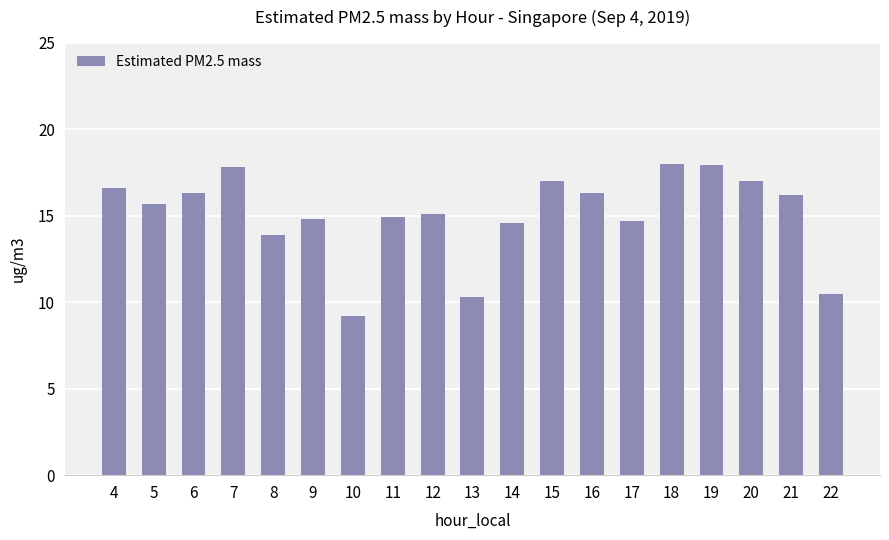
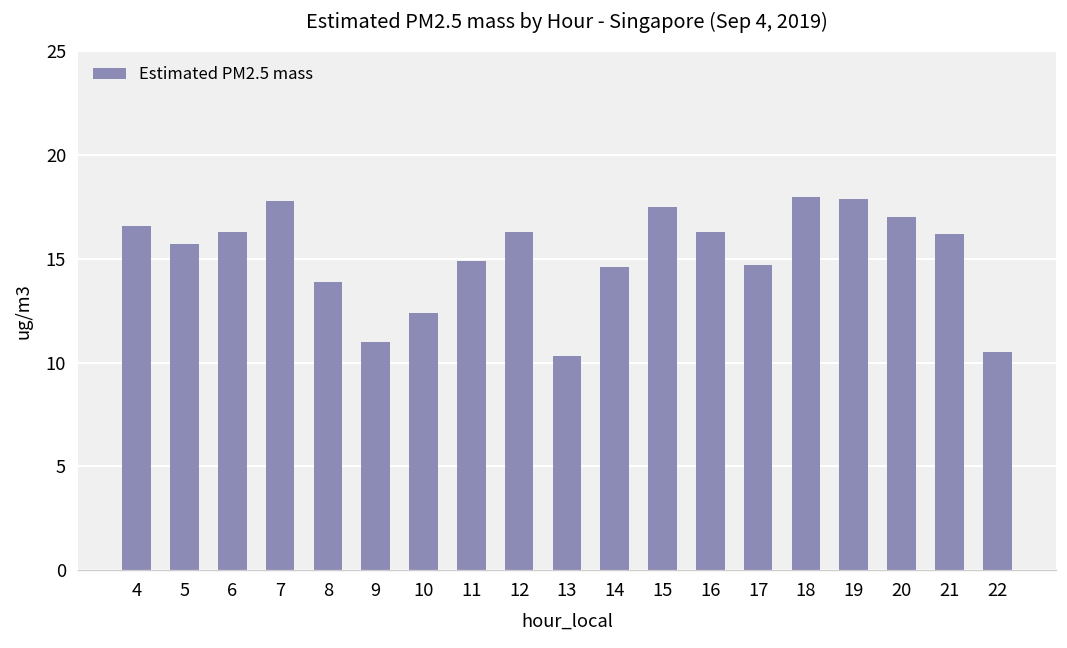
9: 14.8 -> 11.0
10: 9.2 -> 12.4
12: 15.1 -> 16.3
15: 17.0 -> 17.5
